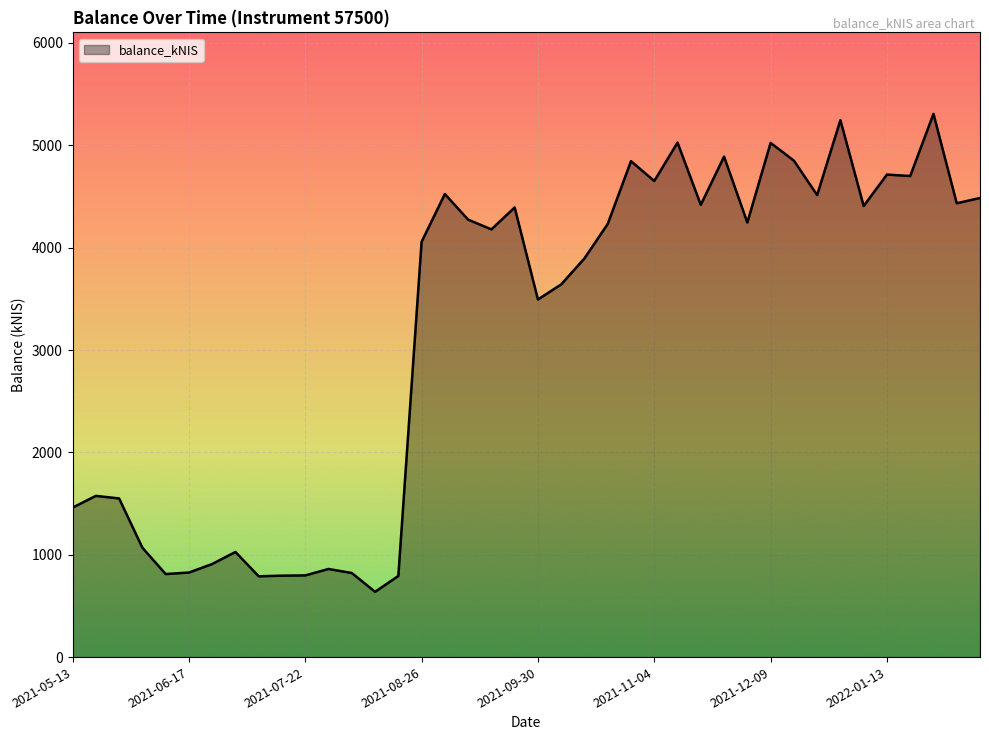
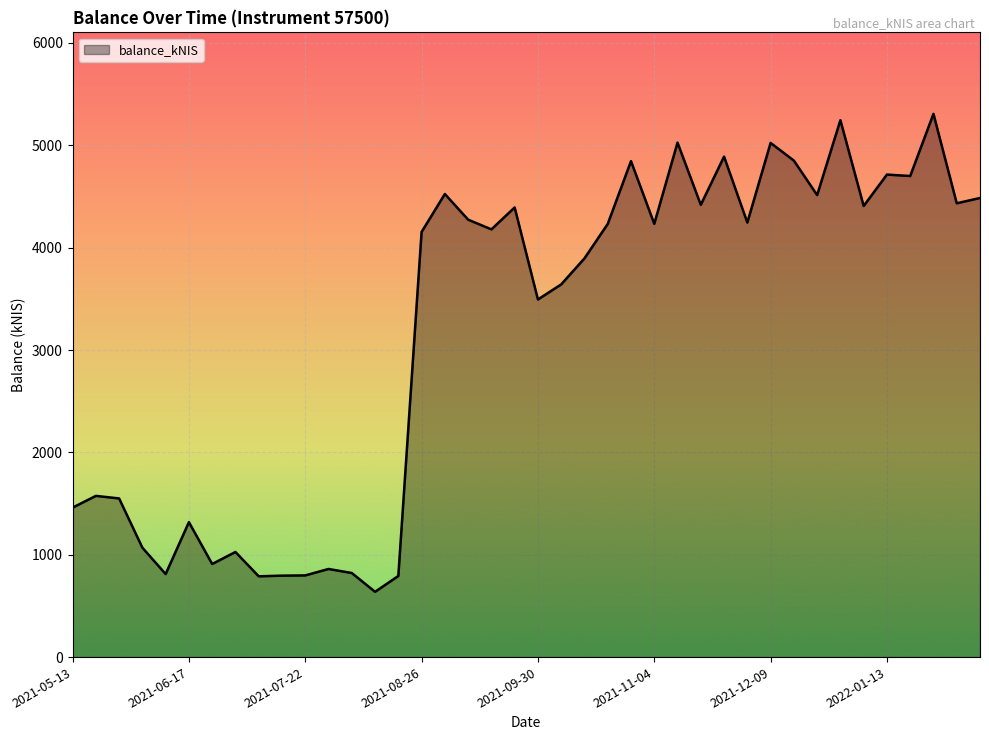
2021-06-17: 830 -> 1320
2021-08-26: 4060 -> 4150
2021-11-04: 4650 -> 4230
